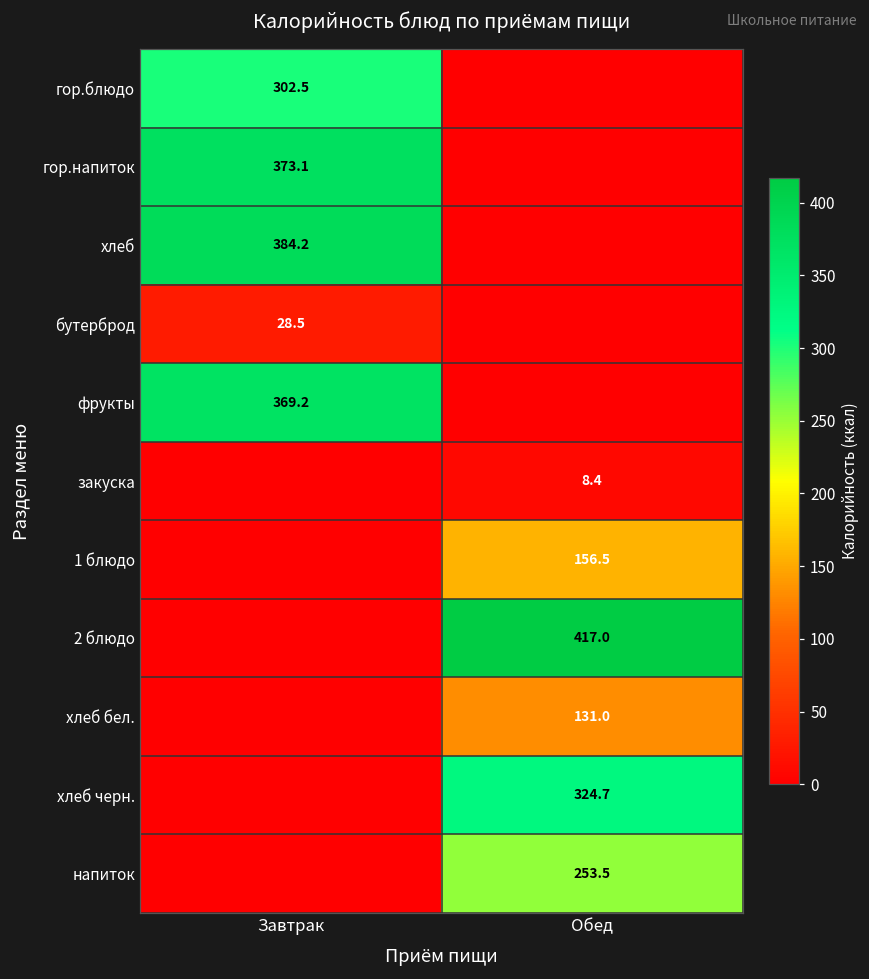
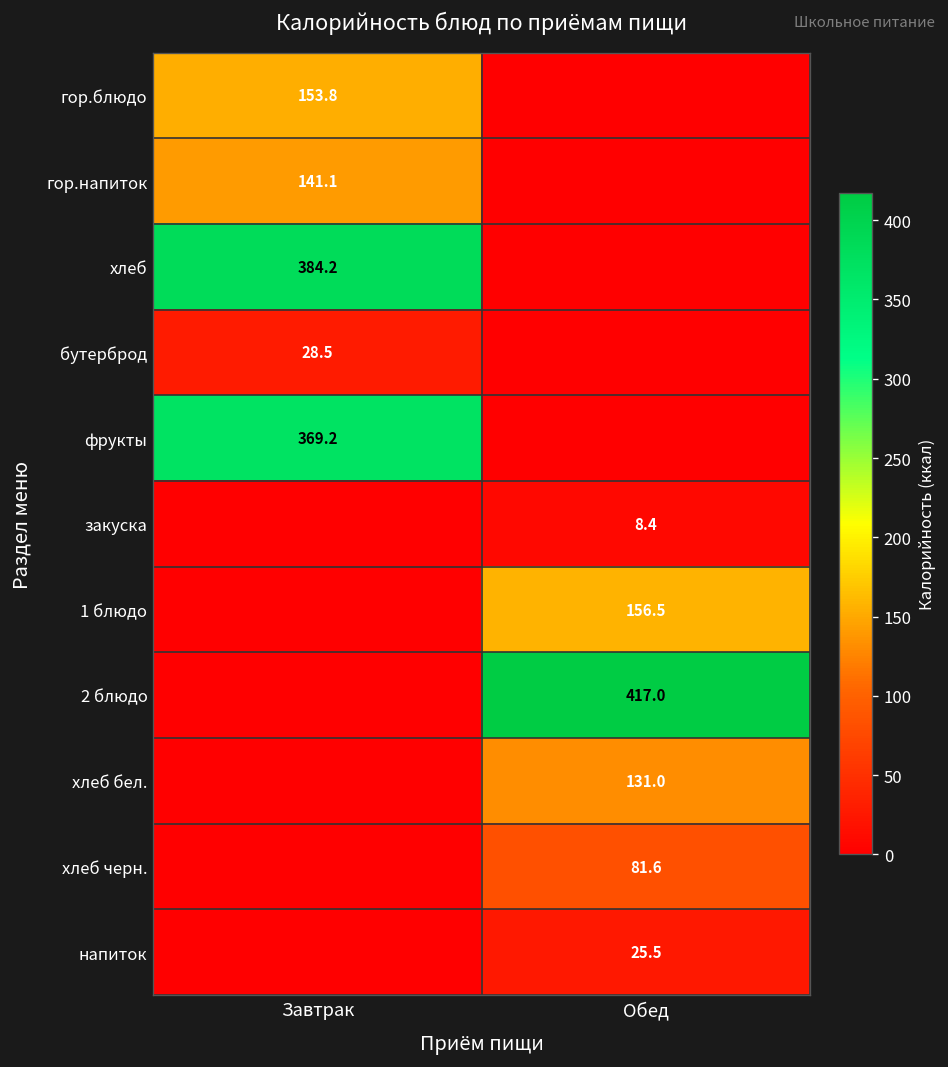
гор.блюдо, Завтрак: 302.5 -> 153.8
гор.напиток, Завтрак: 373.1 -> 141.1
хлеб черн., Обед: 324.7 -> 81.6
напиток, Обед: 253.5 -> 25.5
